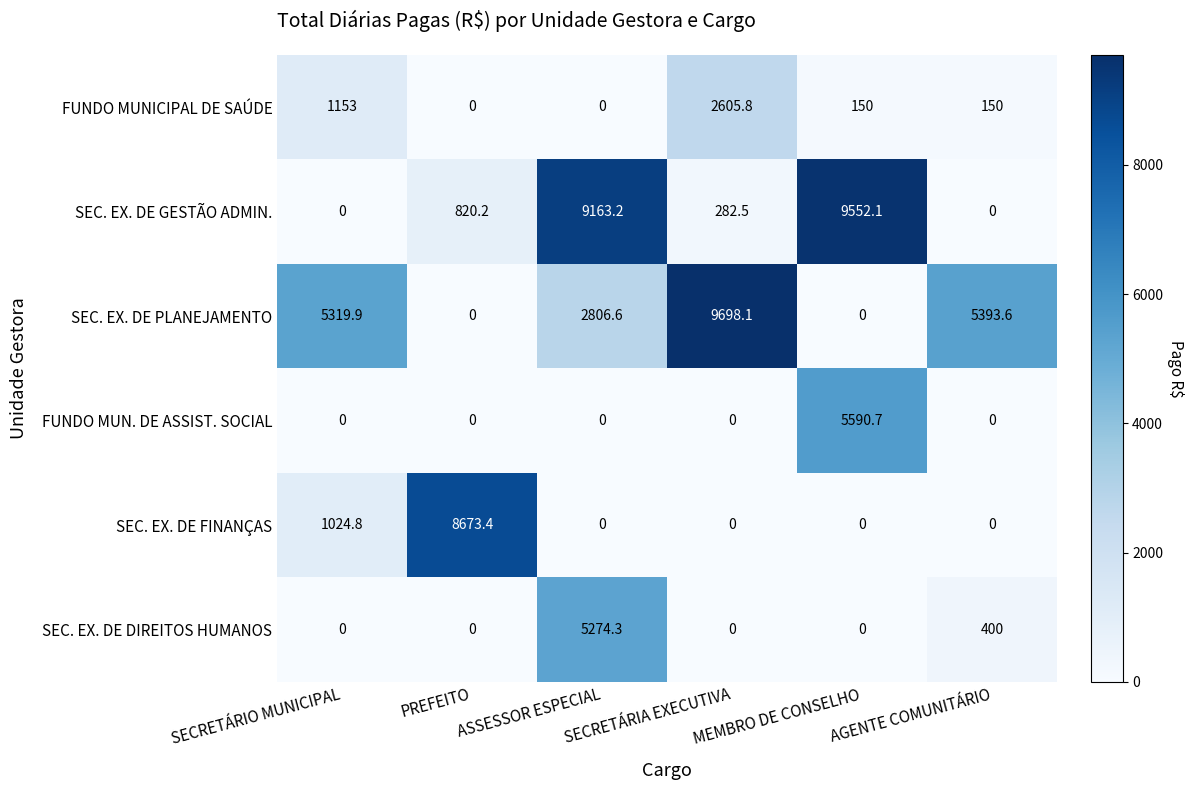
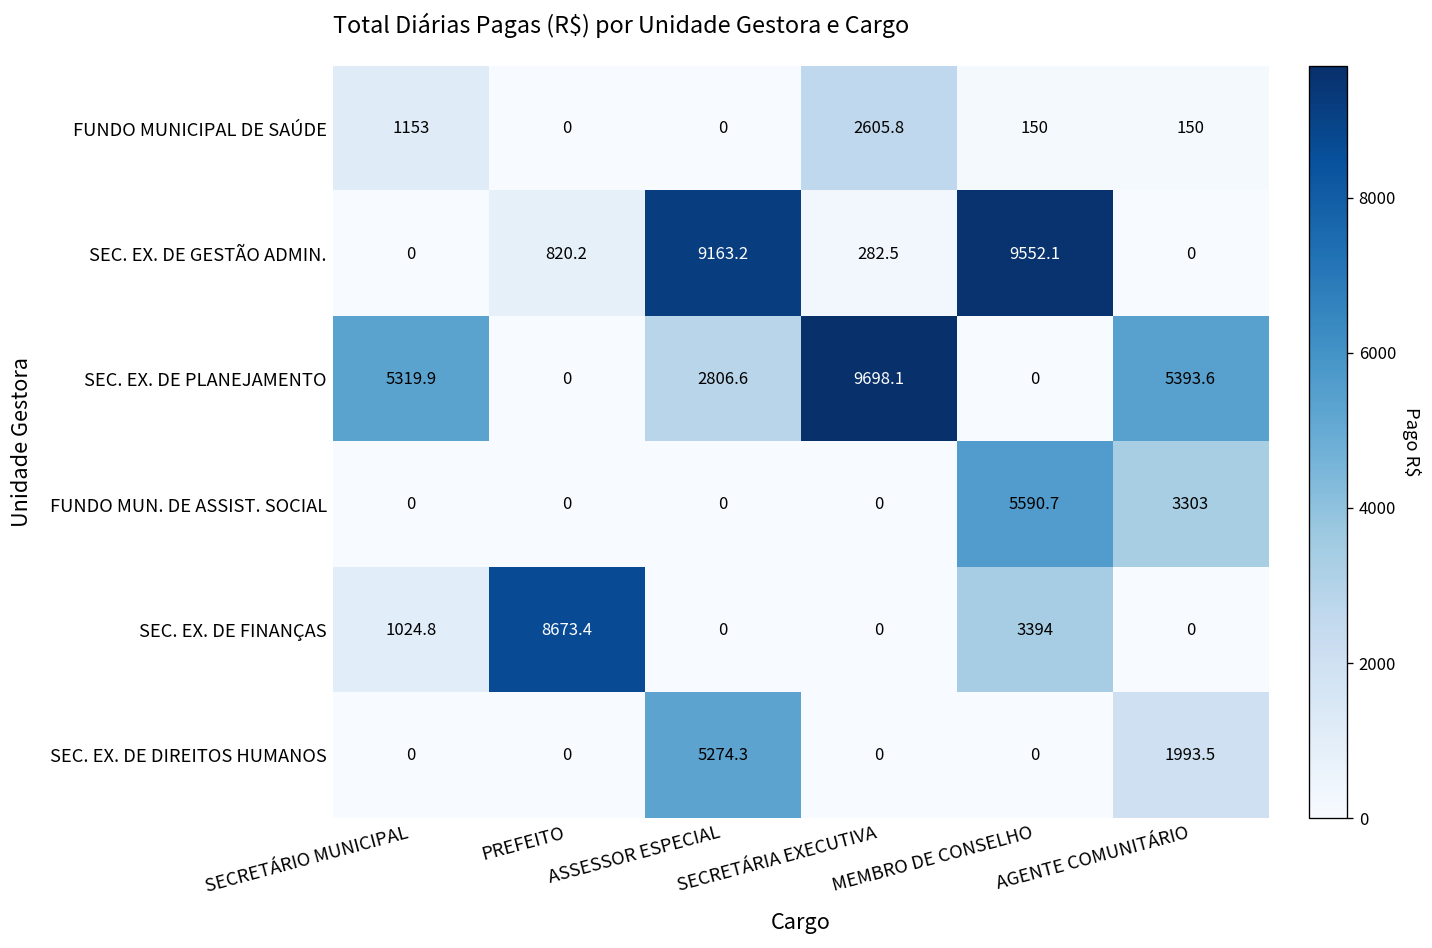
FUNDO MUN. DE ASSIST. SOCIAL, AGENTE COMUNITÁRIO: 0 -> 3303
SEC. EX. DE FINANÇAS, MEMBRO DE CONSELHO: 0 -> 3394
SEC. EX. DE DIREITOS HUMANOS, AGENTE COMUNITÁRIO: 400 -> 1993.5
